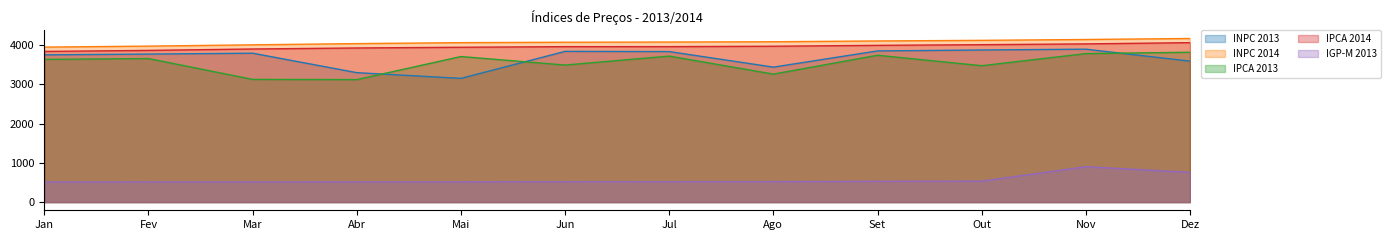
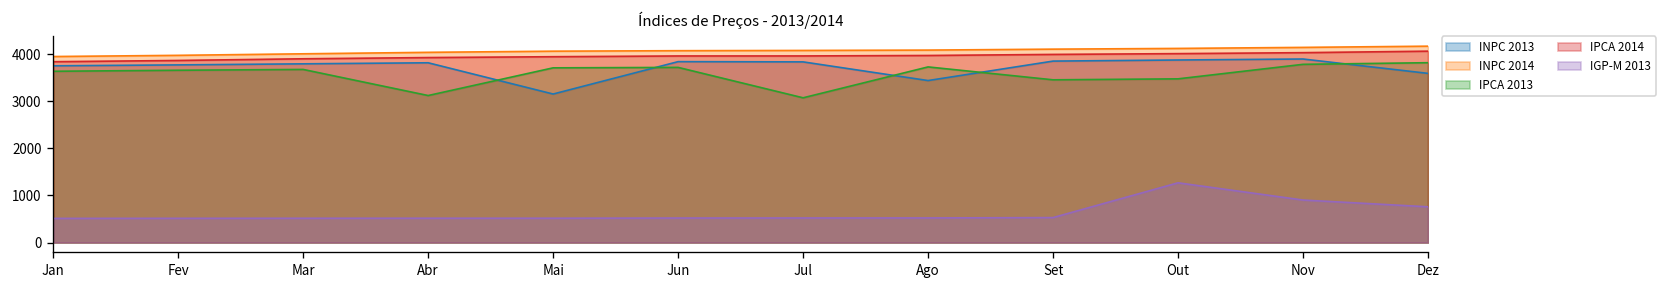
IPCA 2013, Mar: 3100 -> 3700
INPC 2013, Abr: 3300 -> 3800
IPCA 2013, Jun: 3500 -> 3700
IPCA 2013, Jul: 3700 -> 3100
IPCA 2013, Ago: 3300 -> 3700
IPCA 2013, Set: 3700 -> 3500
IGP-M 2013, Out: 500 -> 1300
